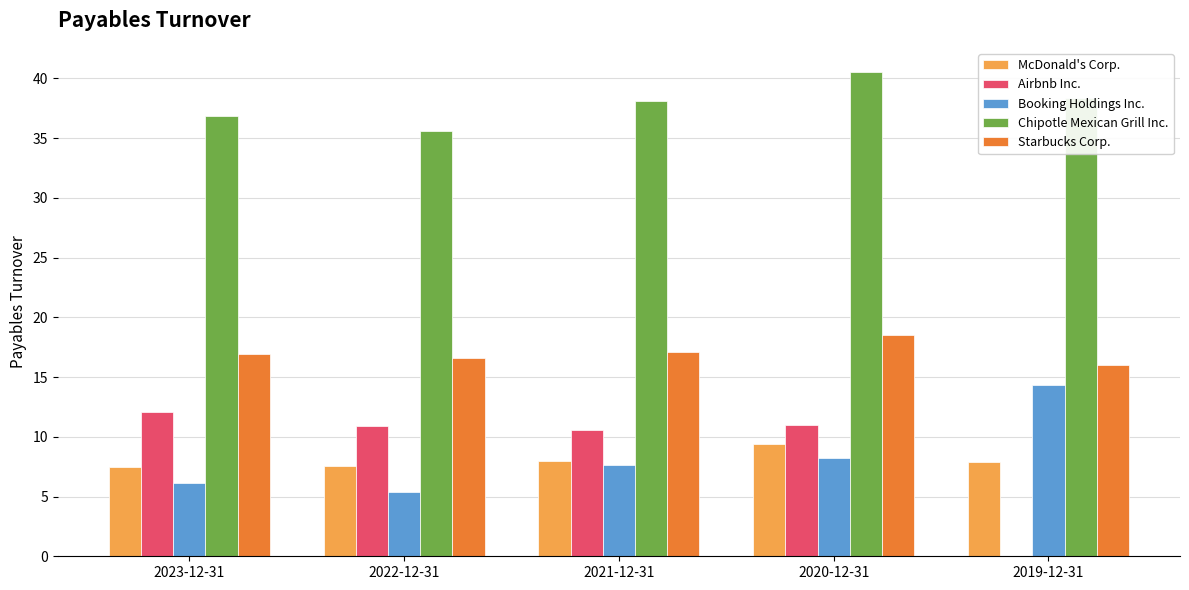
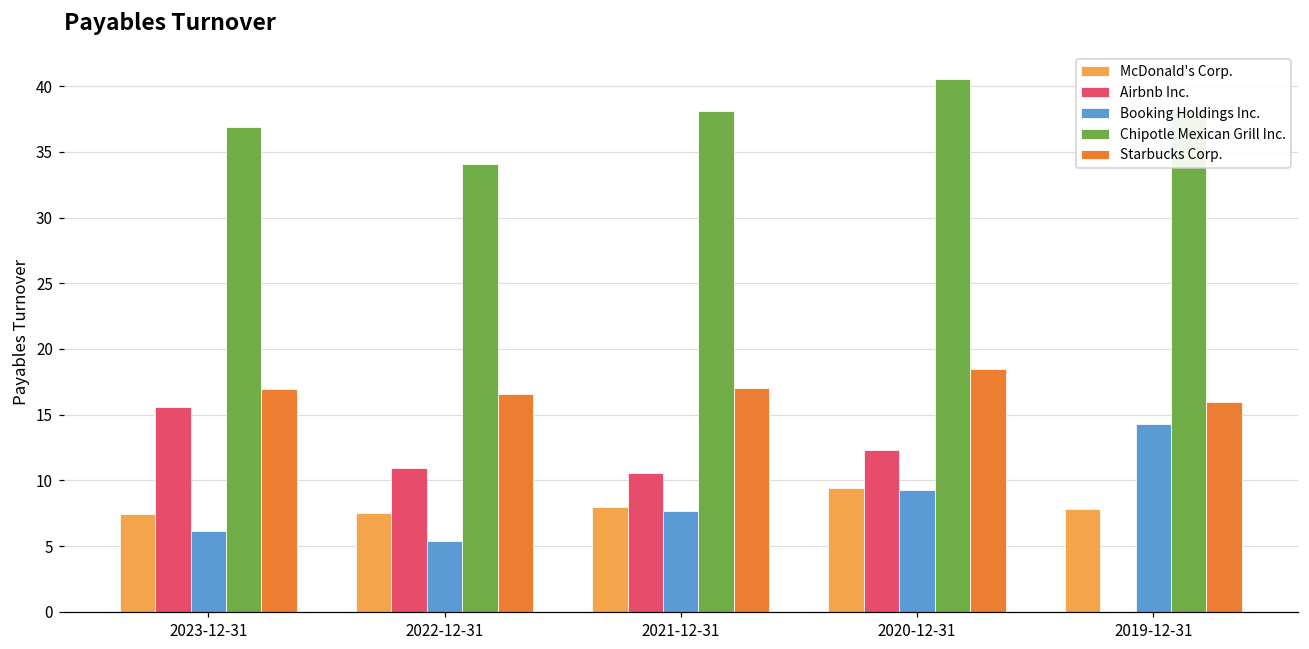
Airbnb Inc., 2023-12-31: 12.1 -> 15.6
Chipotle Mexican Grill Inc., 2022-12-31: 35.6 -> 34.1
Airbnb Inc., 2020-12-31: 11.0 -> 12.4
Booking Holdings Inc., 2020-12-31: 8.2 -> 9.3
